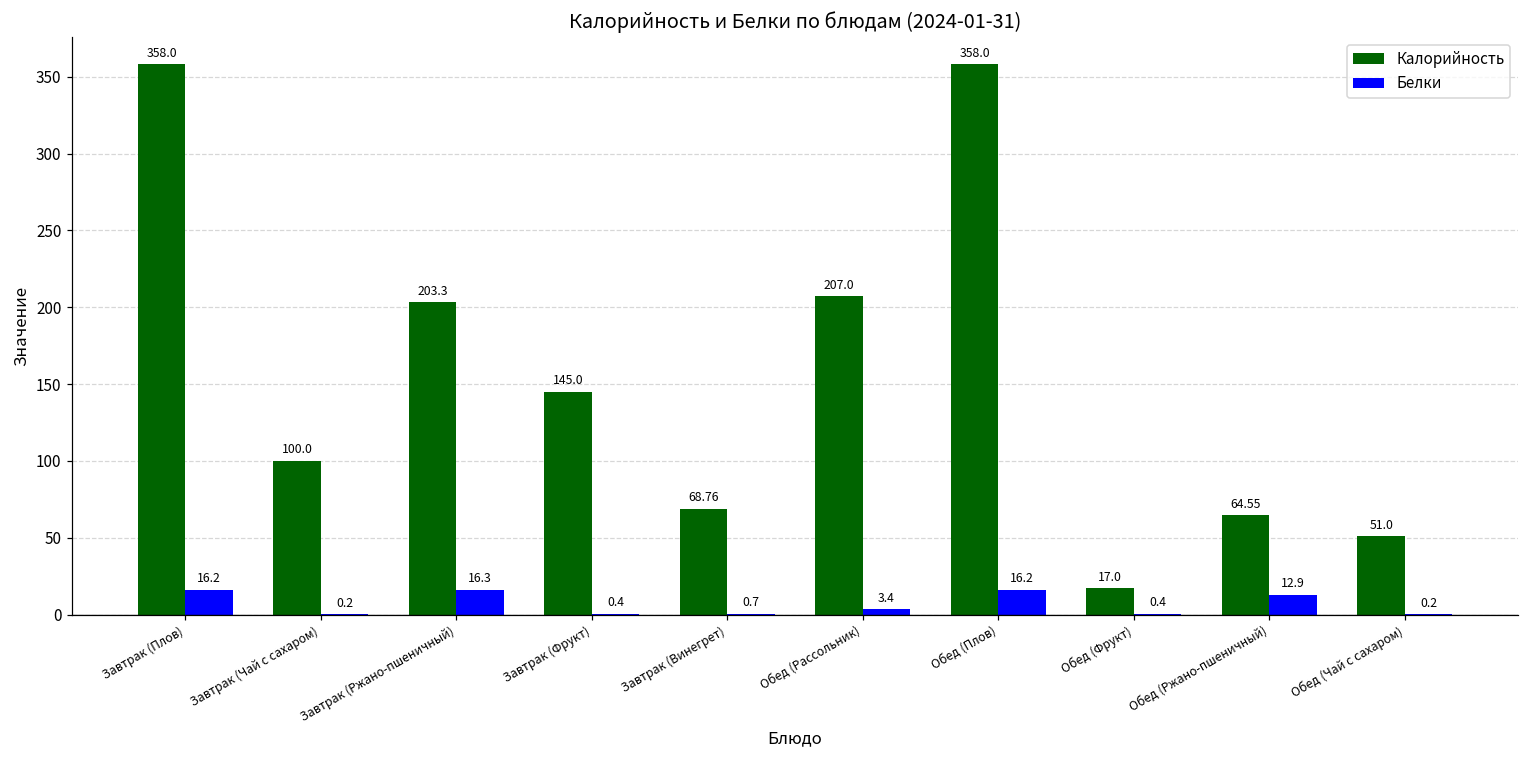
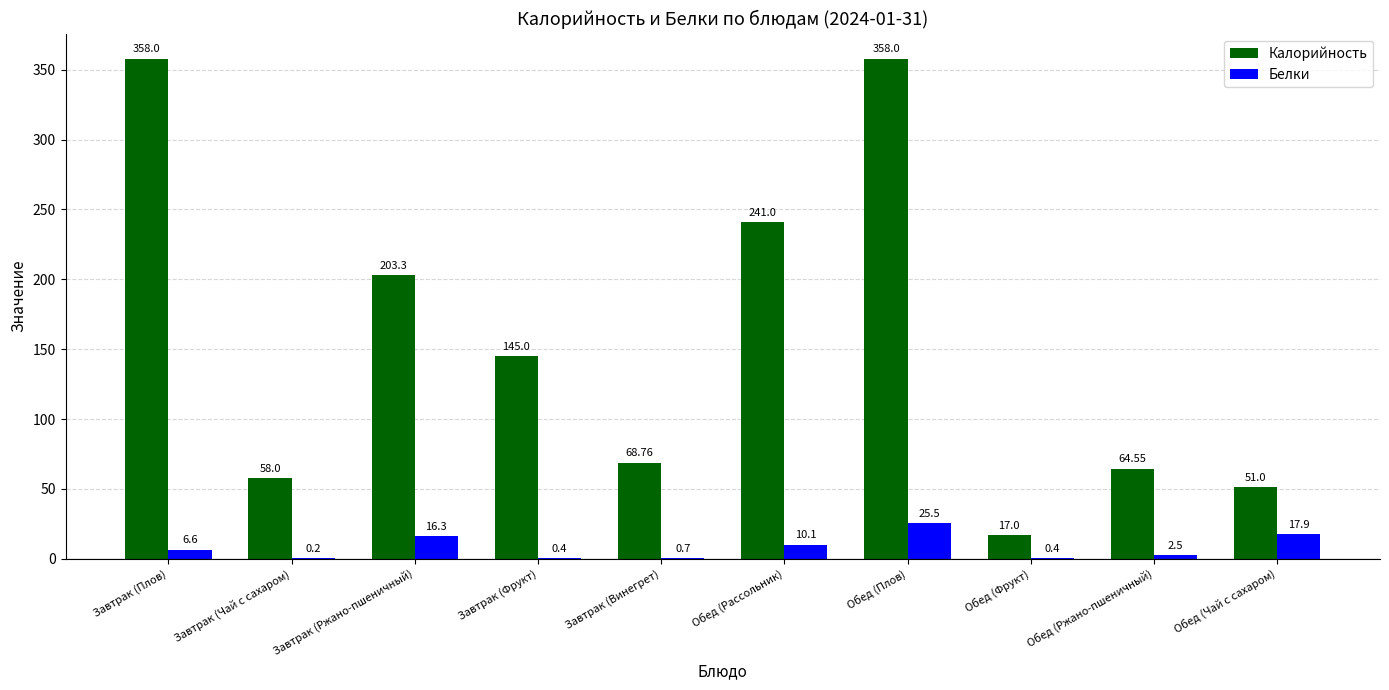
Белки, Завтрак (Плов): 16.2 -> 6.6
Калорийность, Завтрак (Чай с сахаром): 100.0 -> 58.0
Калорийность, Обед (Рассольник): 207.0 -> 241.0
Белки, Обед (Рассольник): 3.4 -> 10.1
Белки, Обед (Плов): 16.2 -> 25.5
Белки, Обед (Ржано-пшеничный): 12.9 -> 2.5
Белки, Обед (Чай с сахаром): 0.2 -> 17.9
